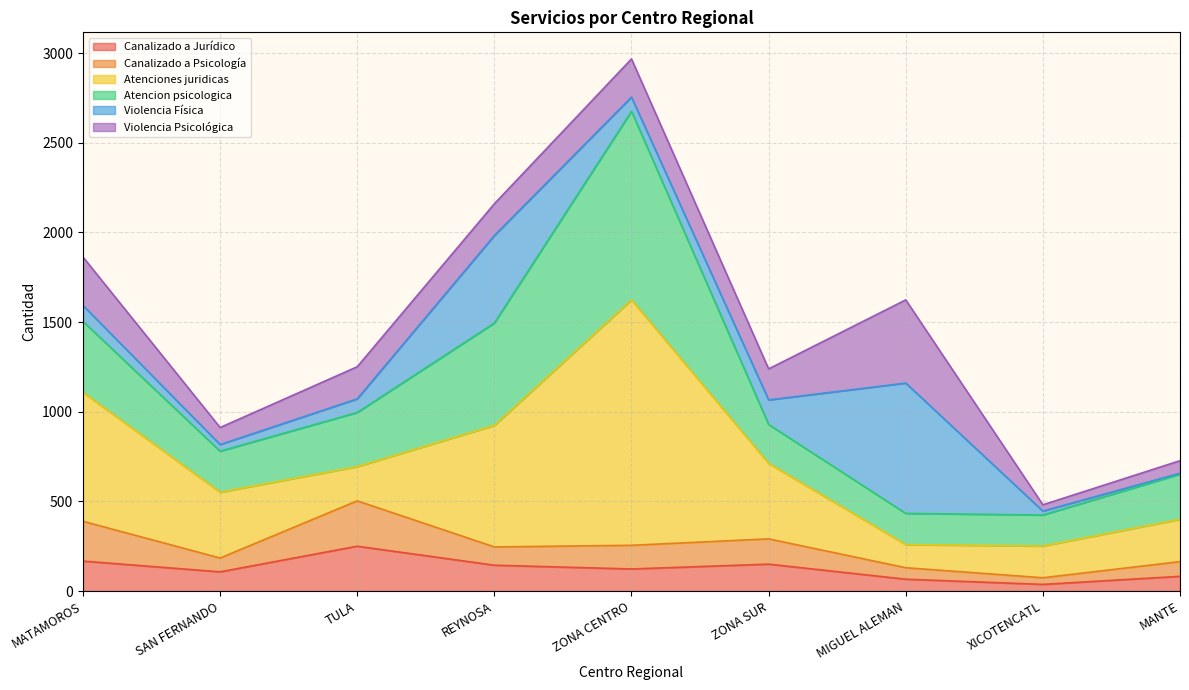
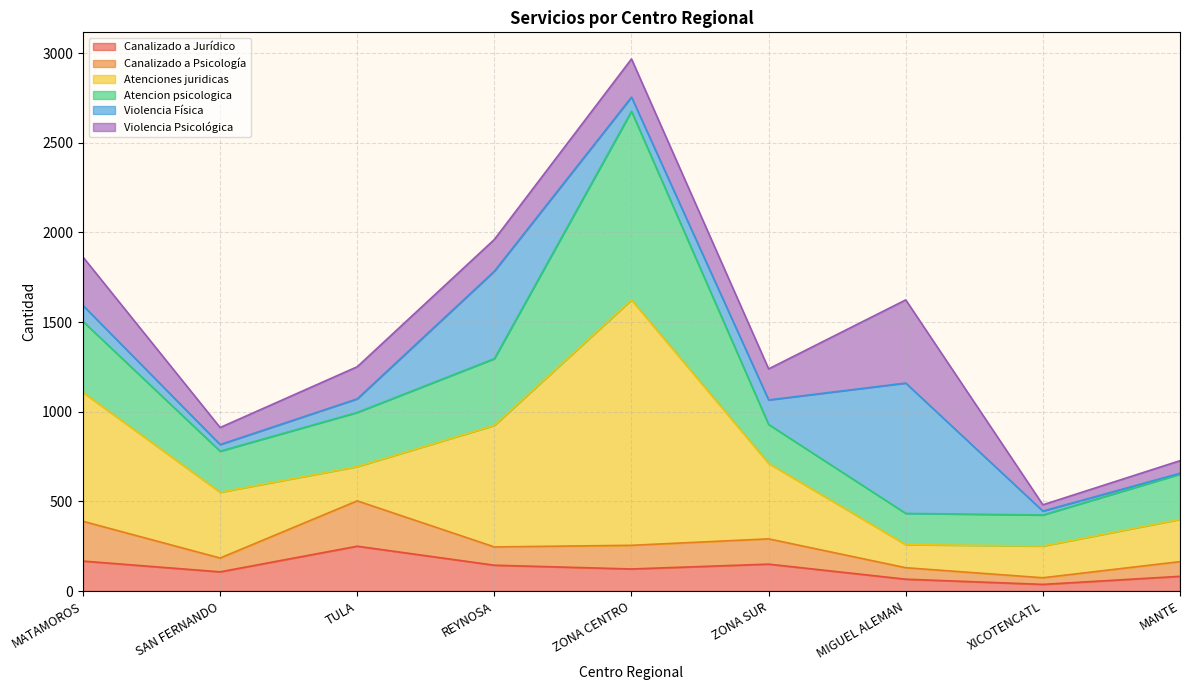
Atencion psicologica, REYNOSA: 570 -> 370
